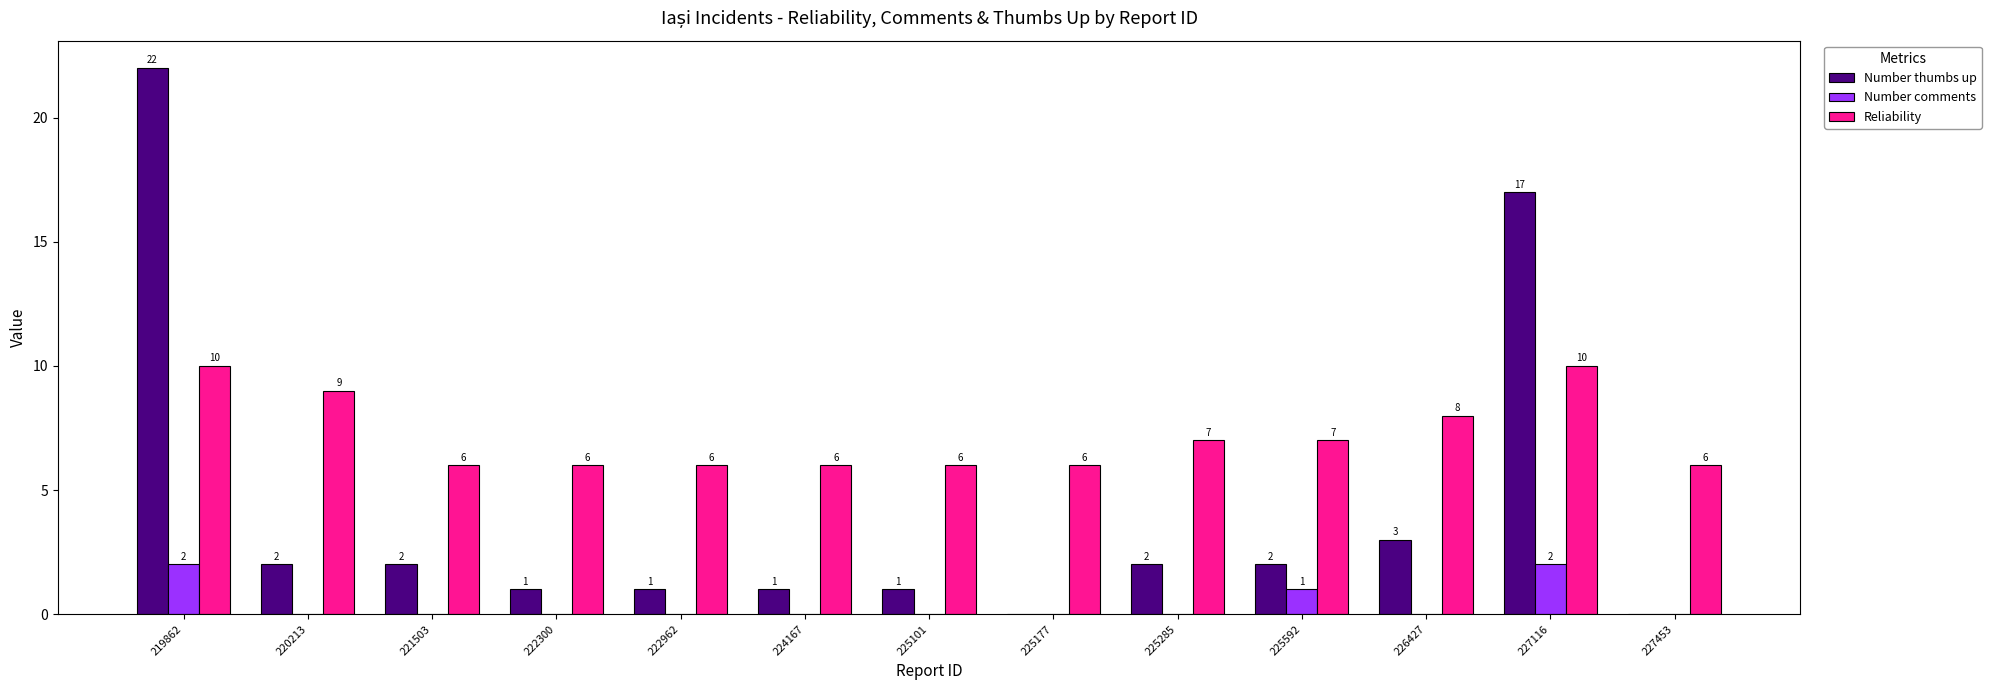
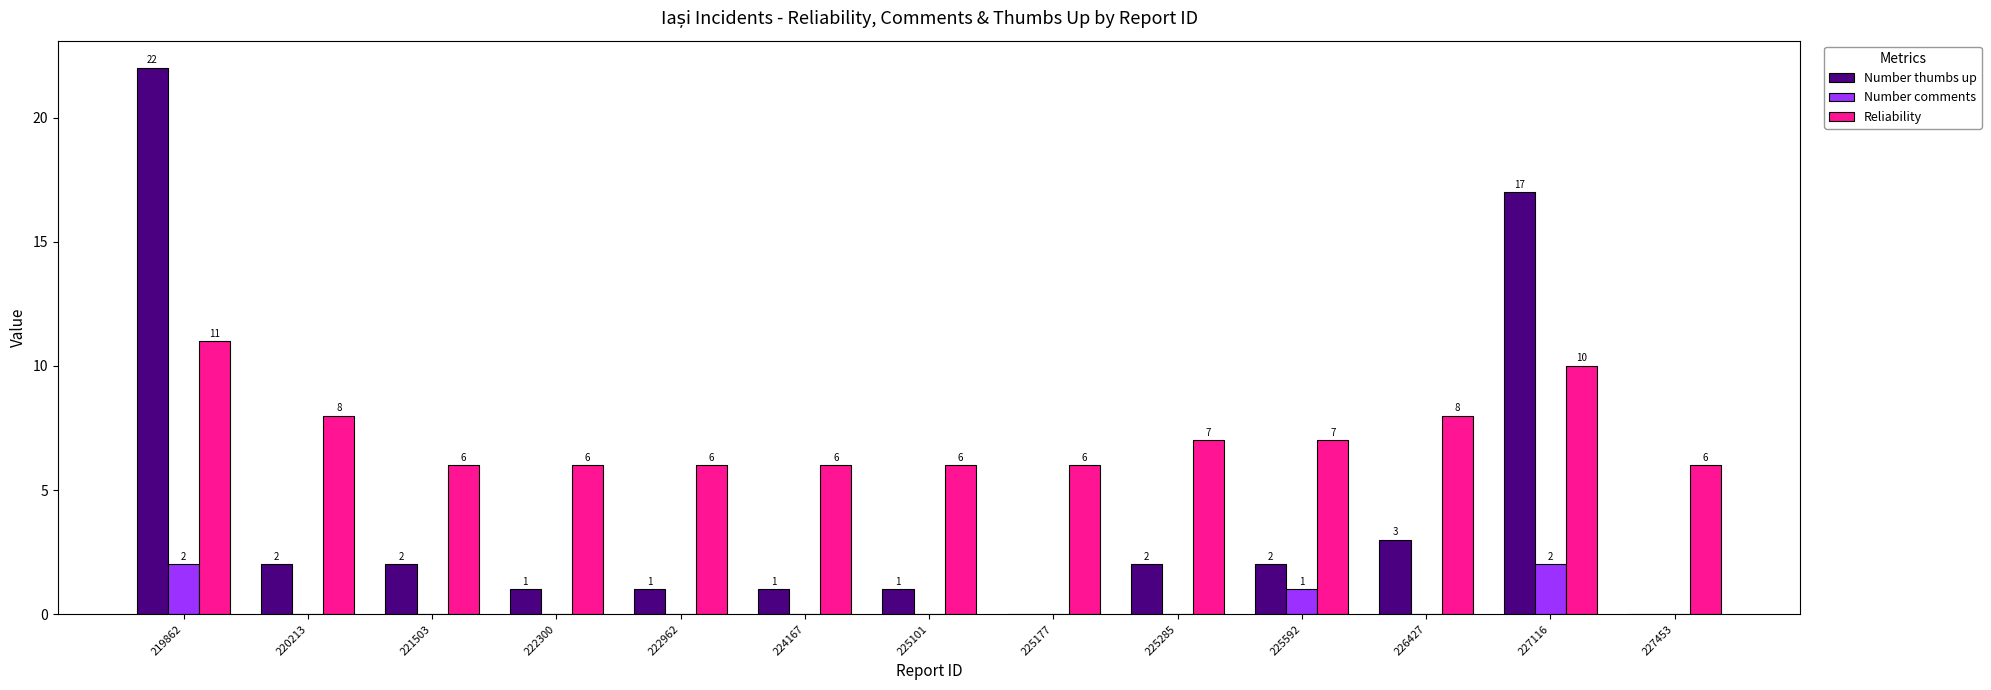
Reliability, 219862: 10 -> 11
Reliability, 220213: 9 -> 8
